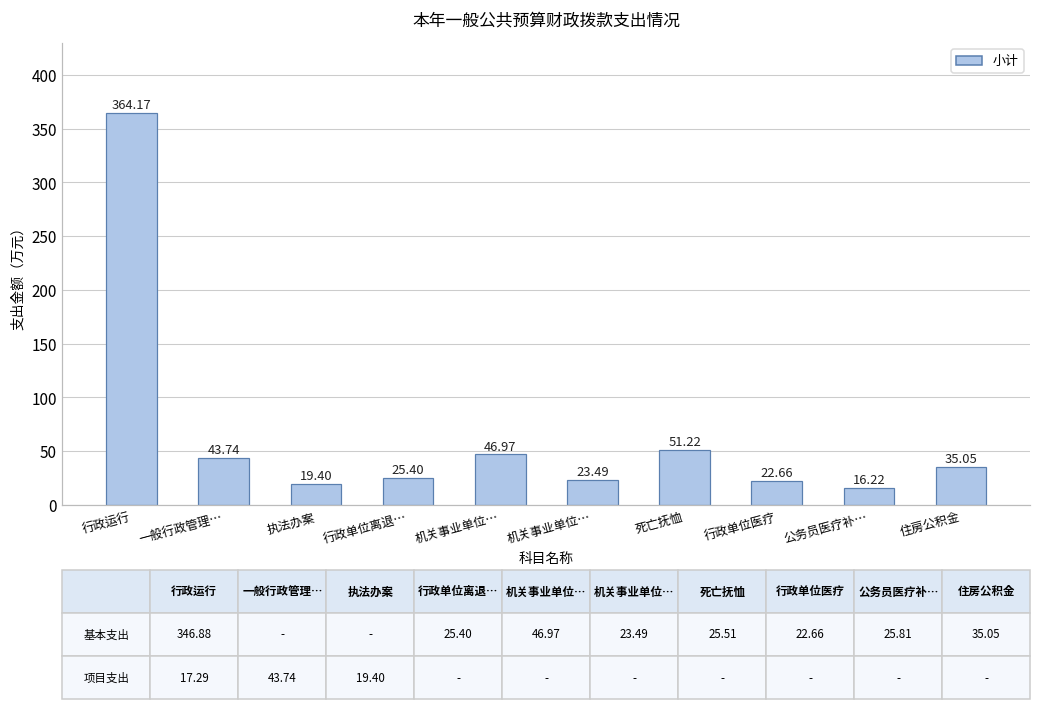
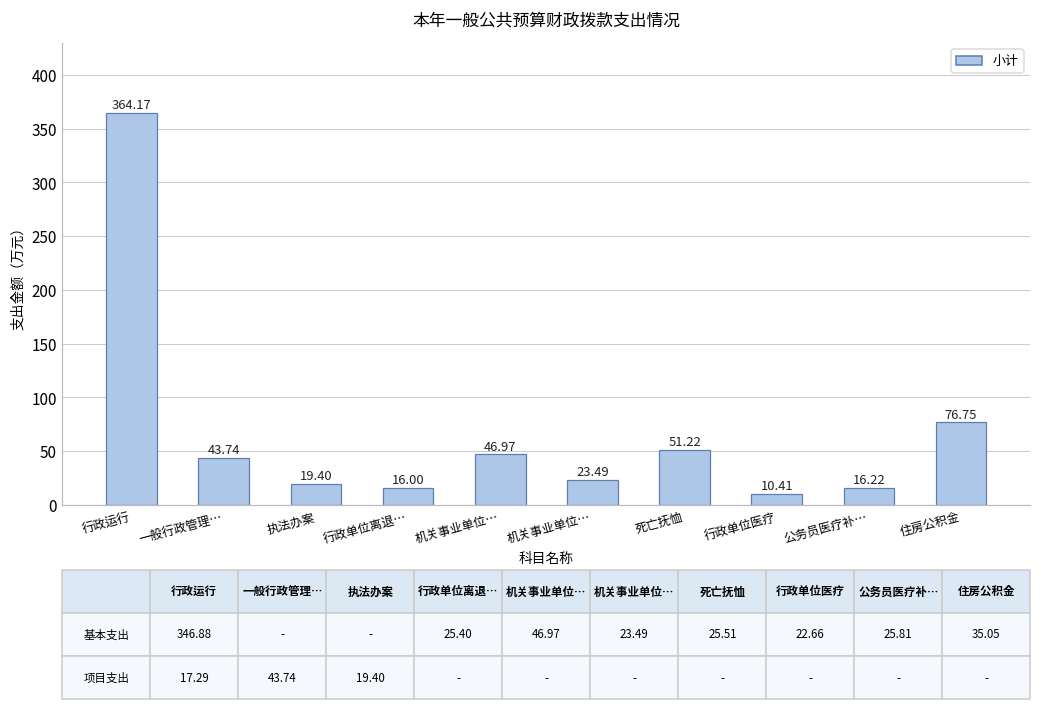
行政单位离退…: 25.40 -> 16.00
行政单位医疗: 22.66 -> 10.41
住房公积金: 35.05 -> 76.75
